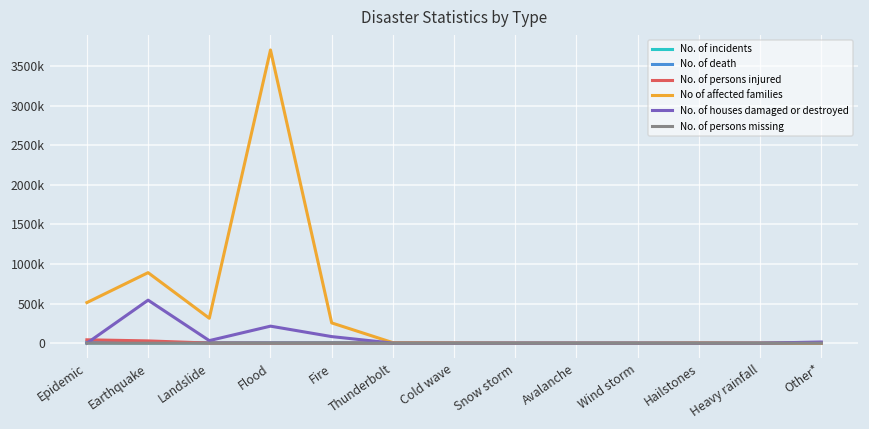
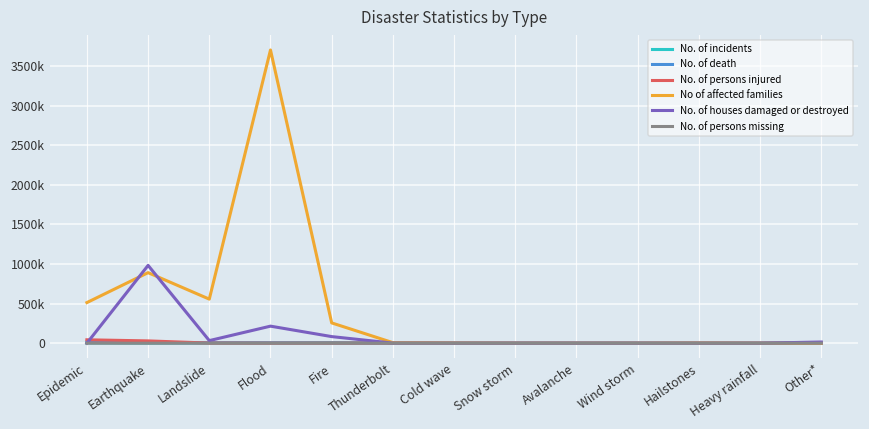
No. of houses damaged or destroyed, Earthquake: 500000 -> 1000000
No of affected families, Landslide: 300000 -> 600000
